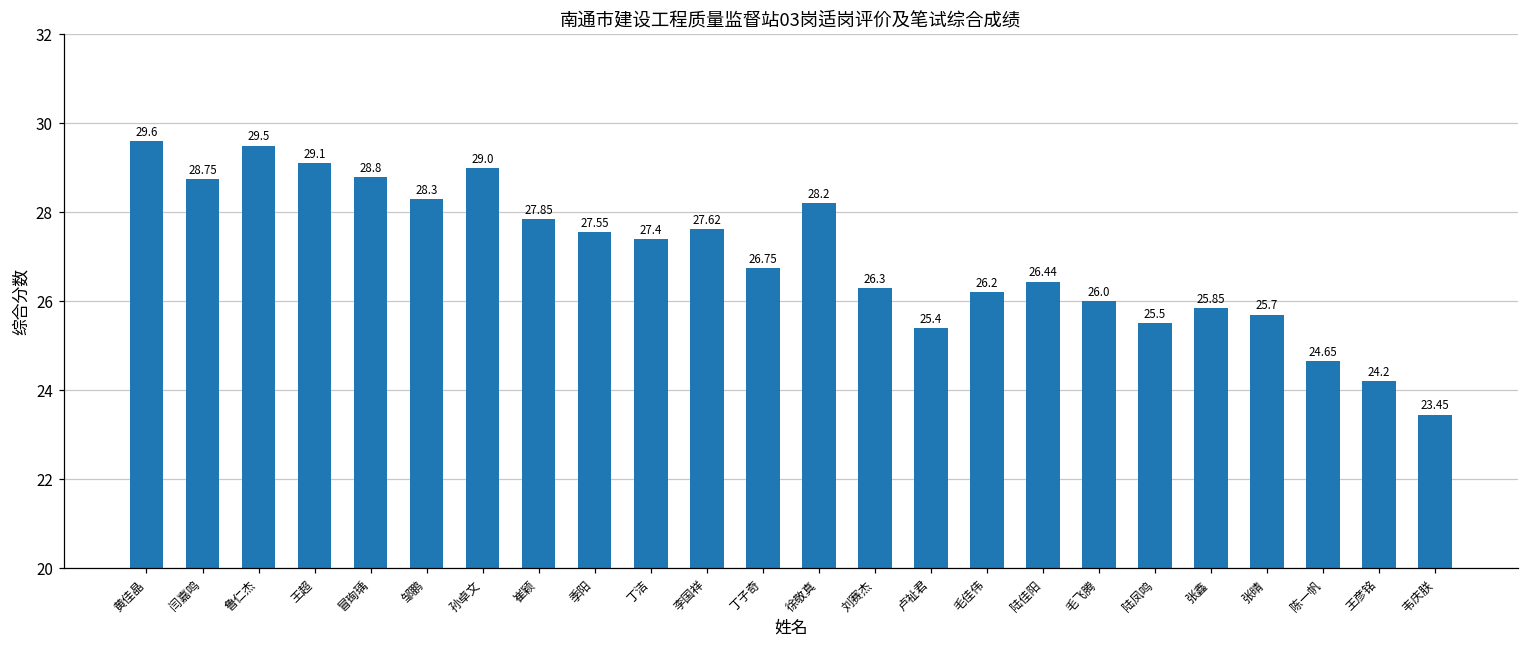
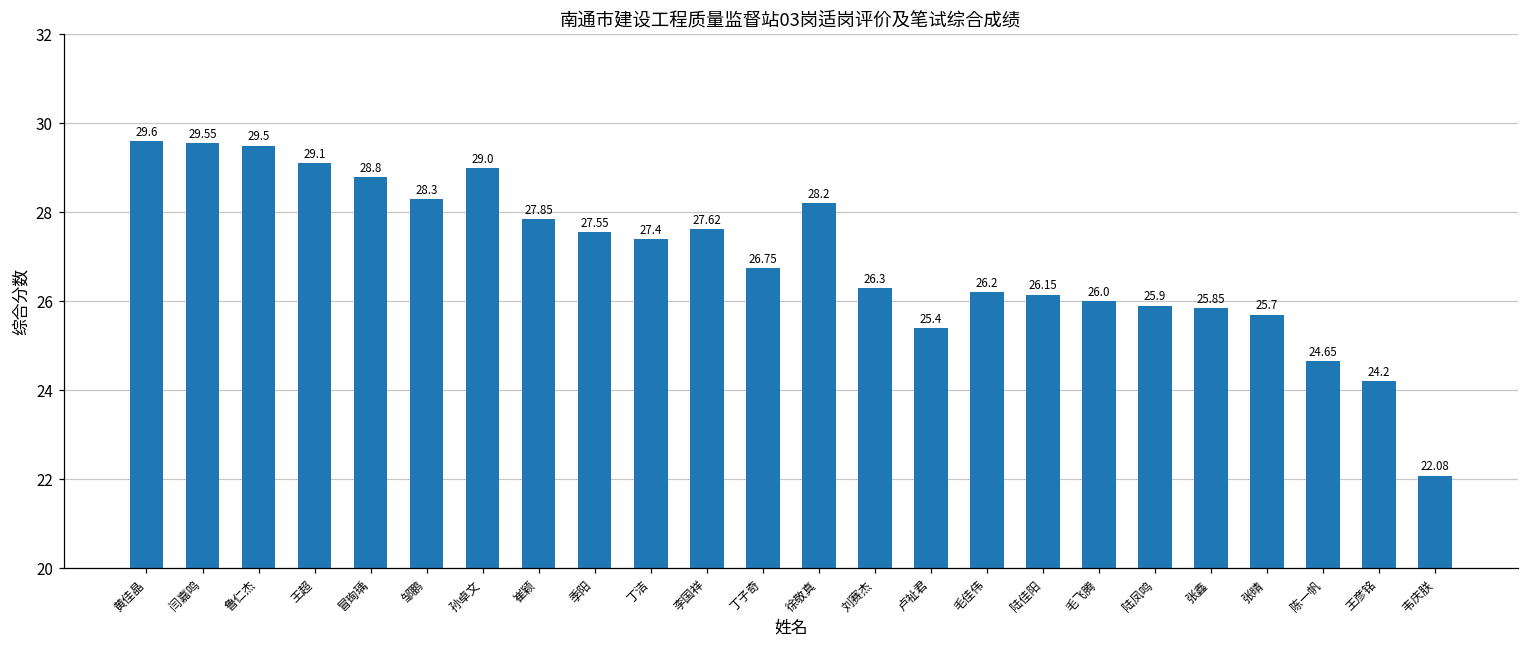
闫嘉鸣: 28.75 -> 29.55
陆佳阳: 26.44 -> 26.15
陆凤鸣: 25.5 -> 25.9
韦庆朕: 23.45 -> 22.08
